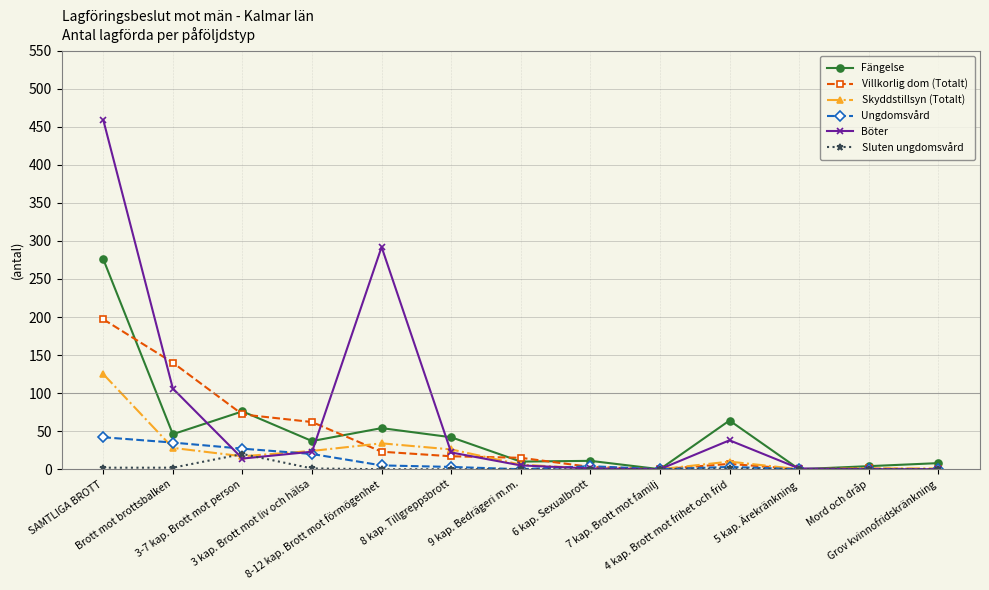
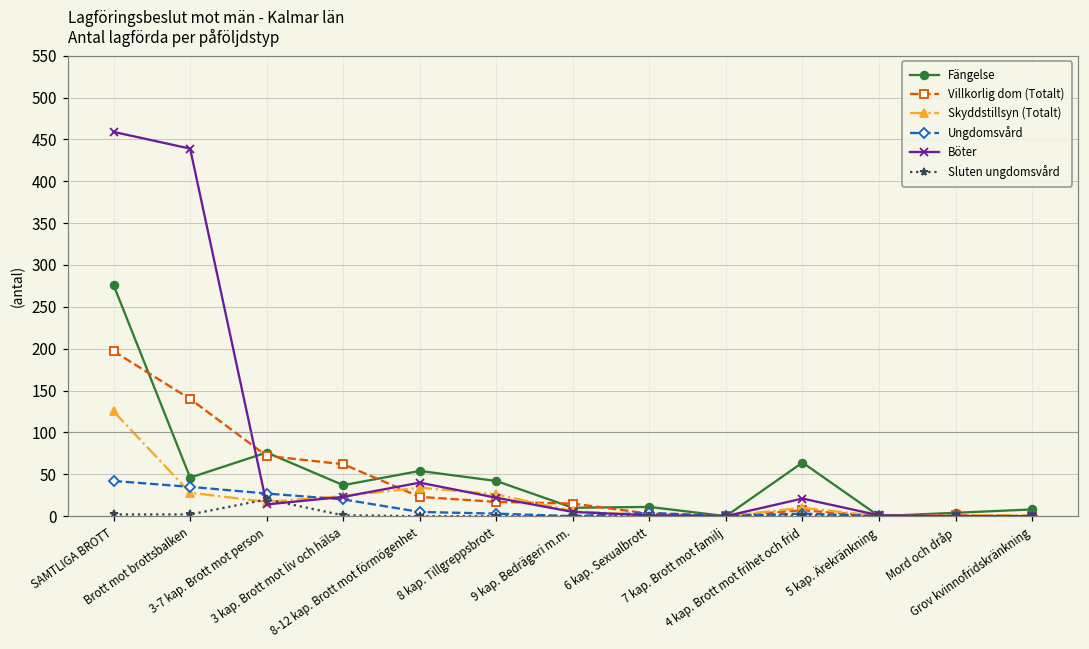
Böter, Brott mot brottsbalken: 110 -> 440
Böter, 8-12 kap. Brott mot förmögenhet: 290 -> 40
Böter, 4 kap. Brott mot frihet och frid: 40 -> 20
